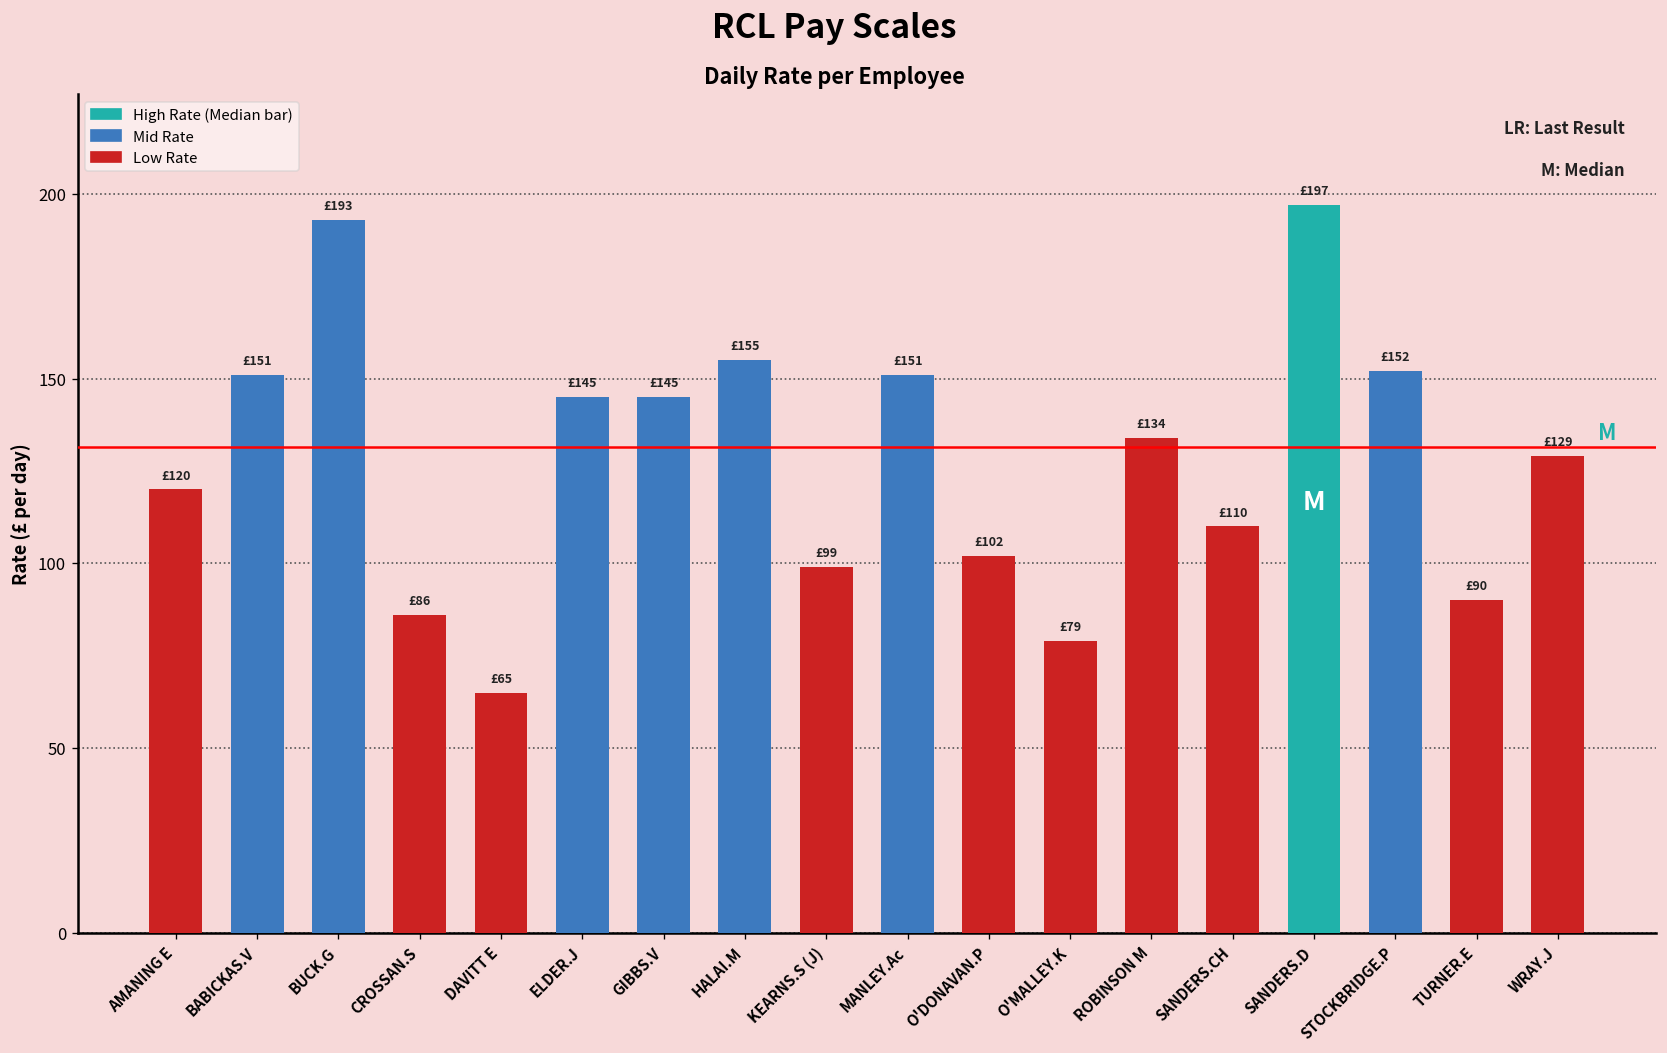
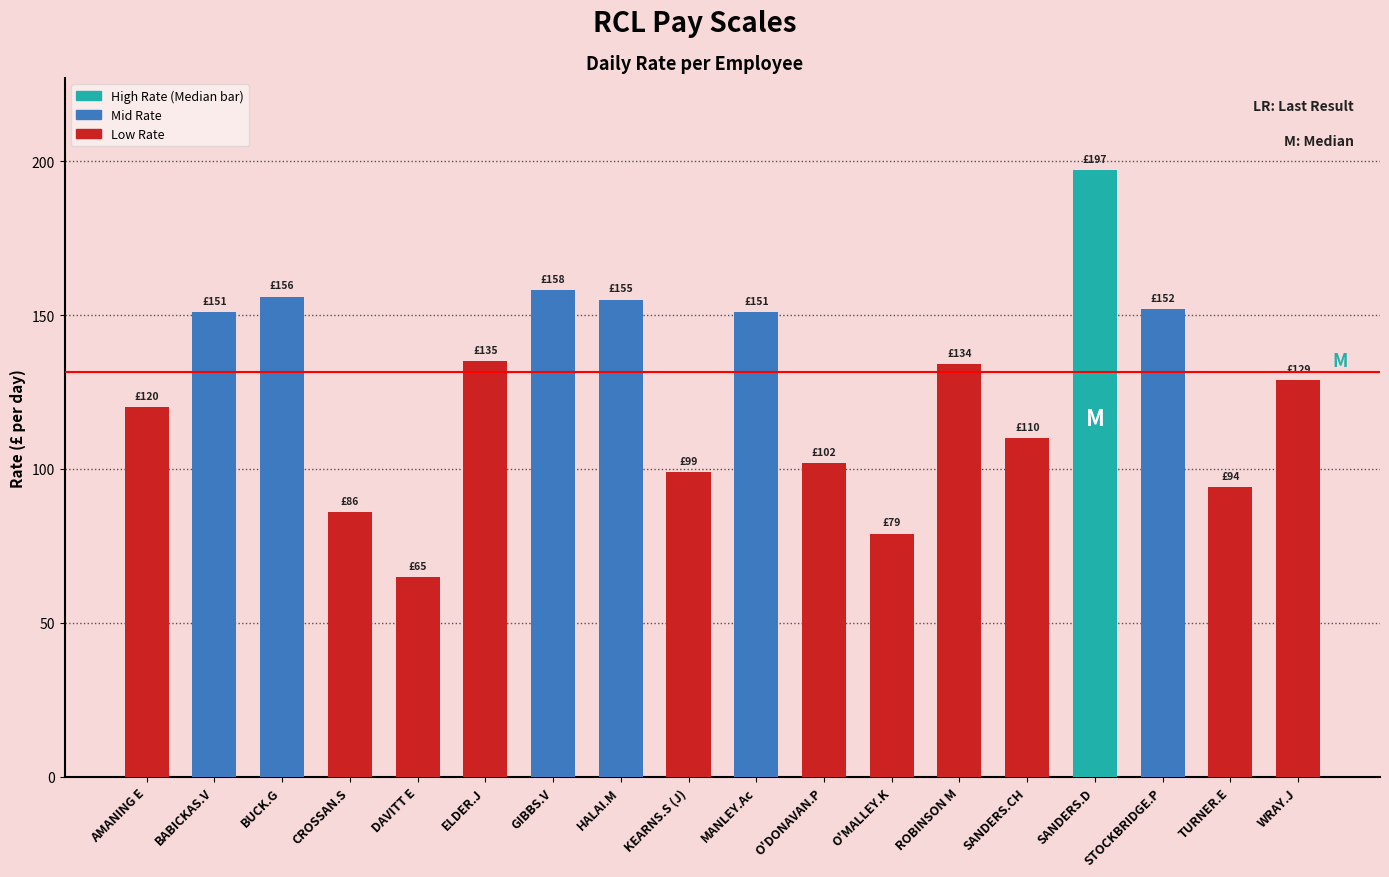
BUCK.G: £193 -> £156
ELDER.J: £145 -> £135
GIBBS.V: £145 -> £158
TURNER.E: £90 -> £94
